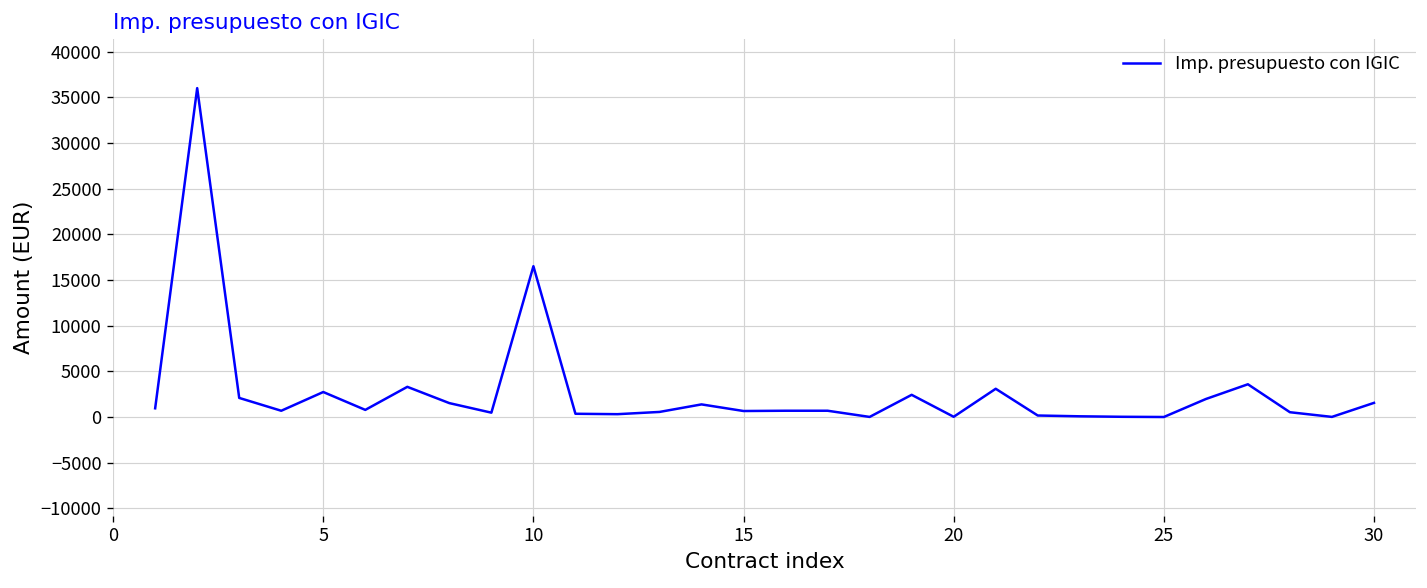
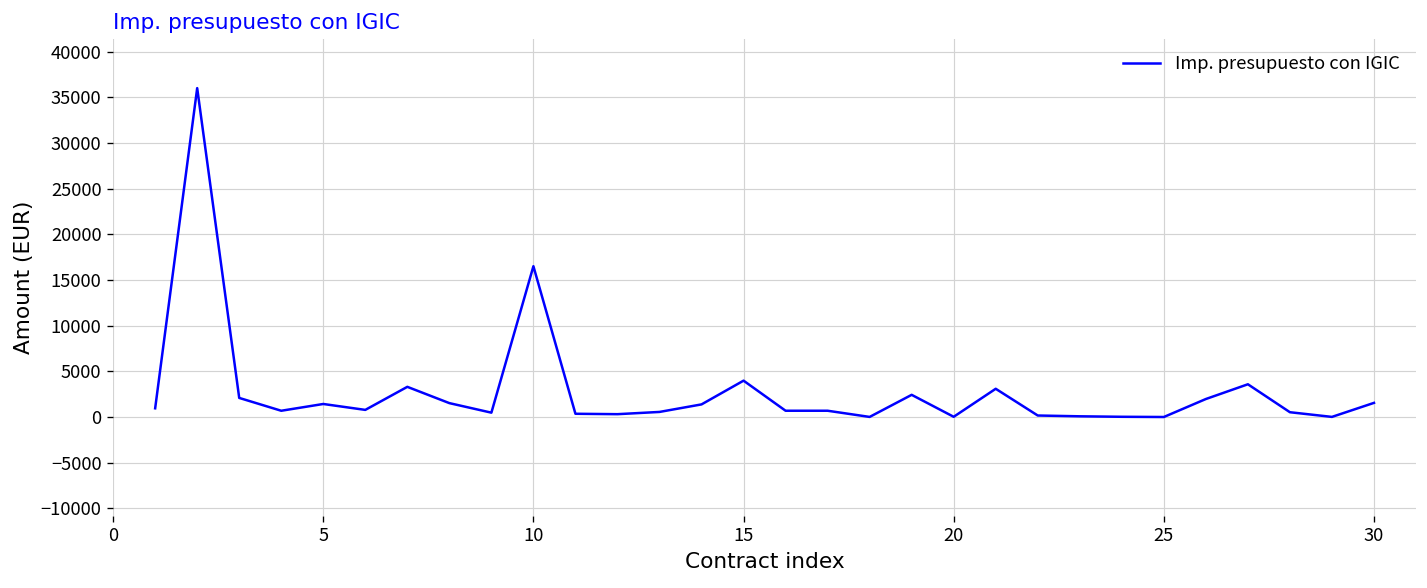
5: 3000 -> 1000
15: 1000 -> 4000
